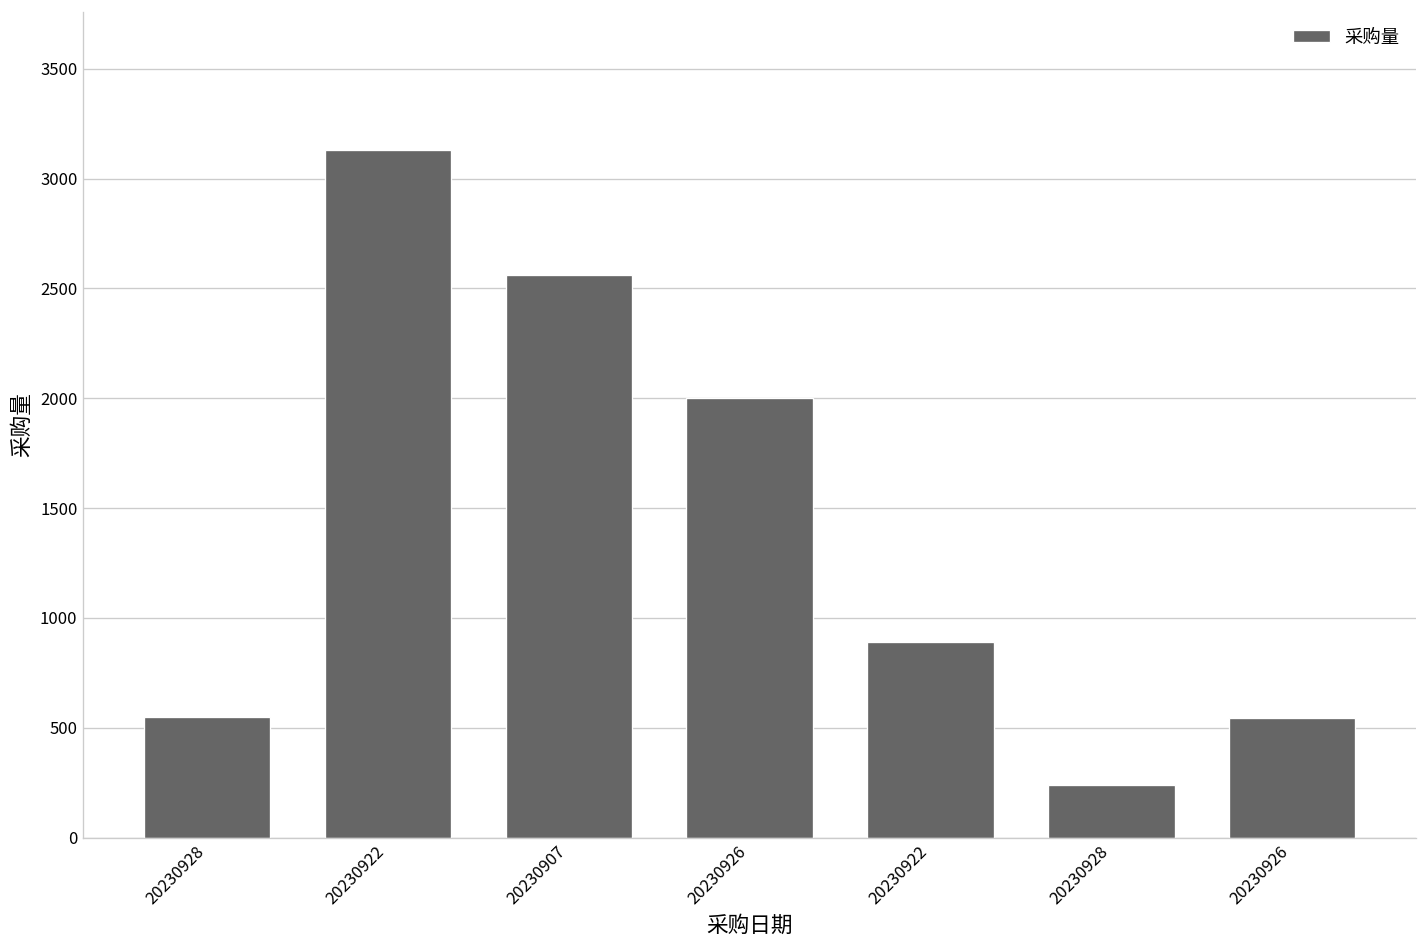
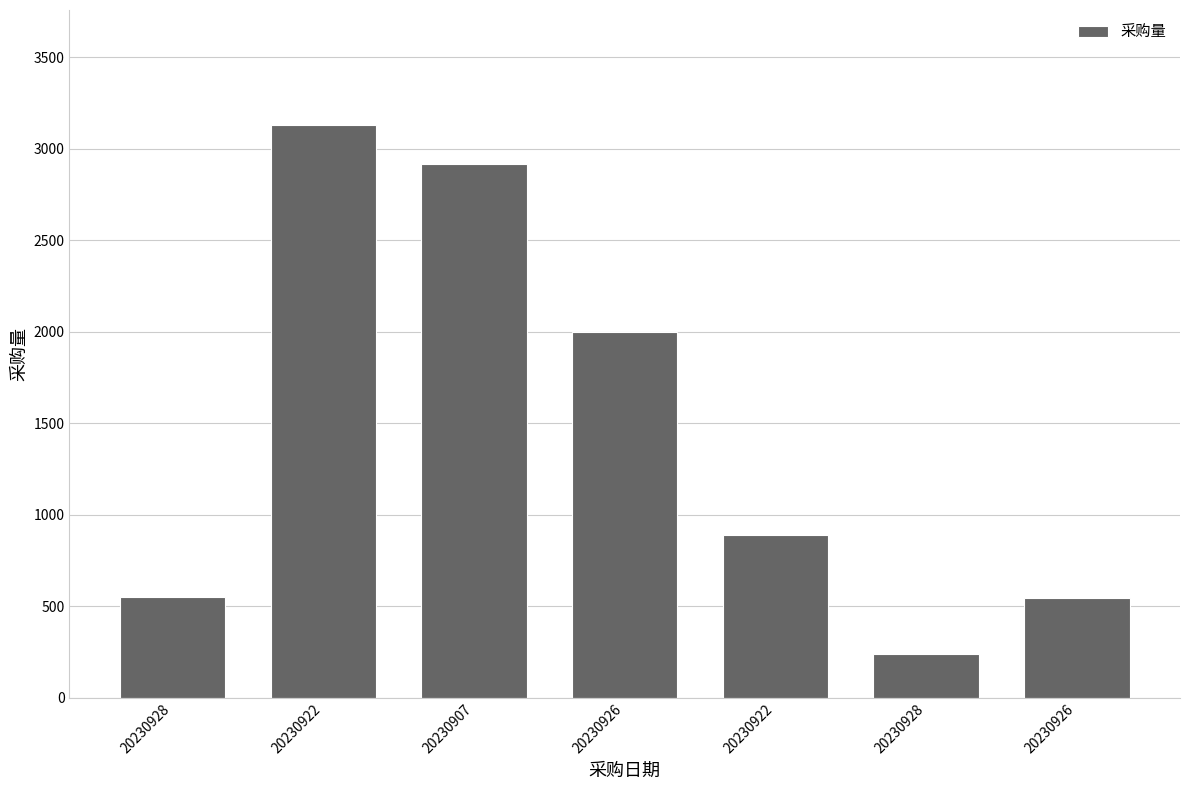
20230907: 2560 -> 2920
